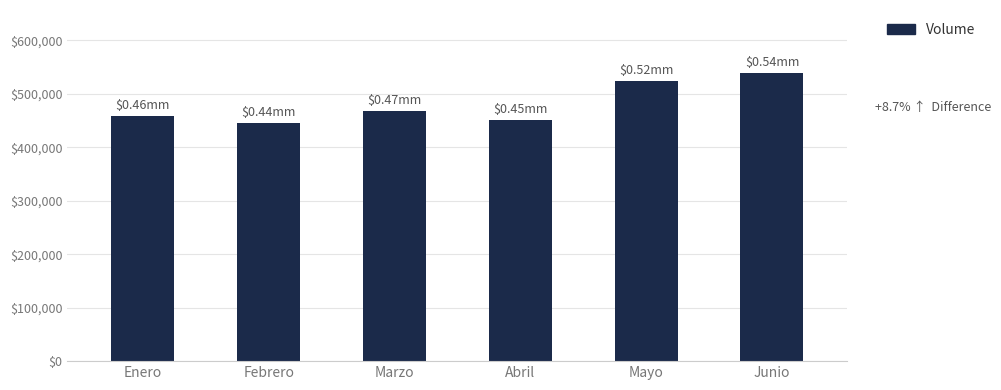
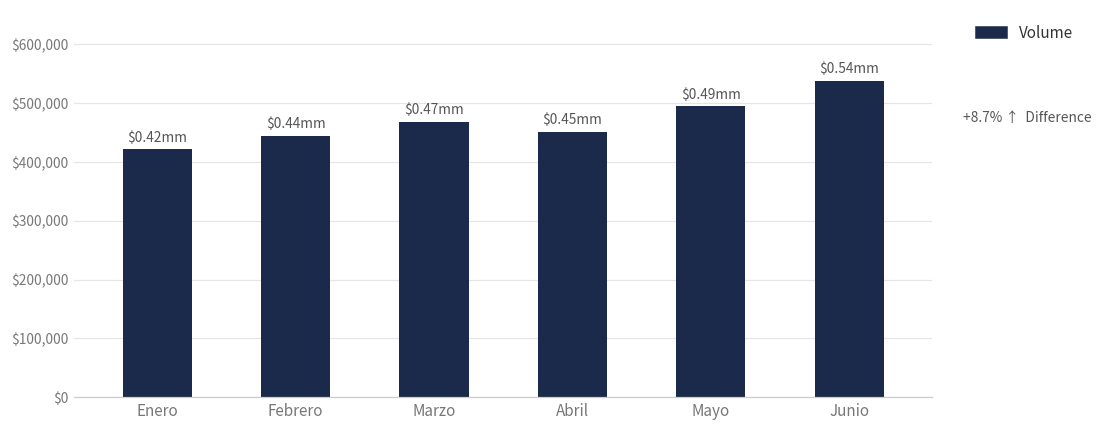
Enero: $0.46 -> $0.42
Mayo: $0.52 -> $0.49
